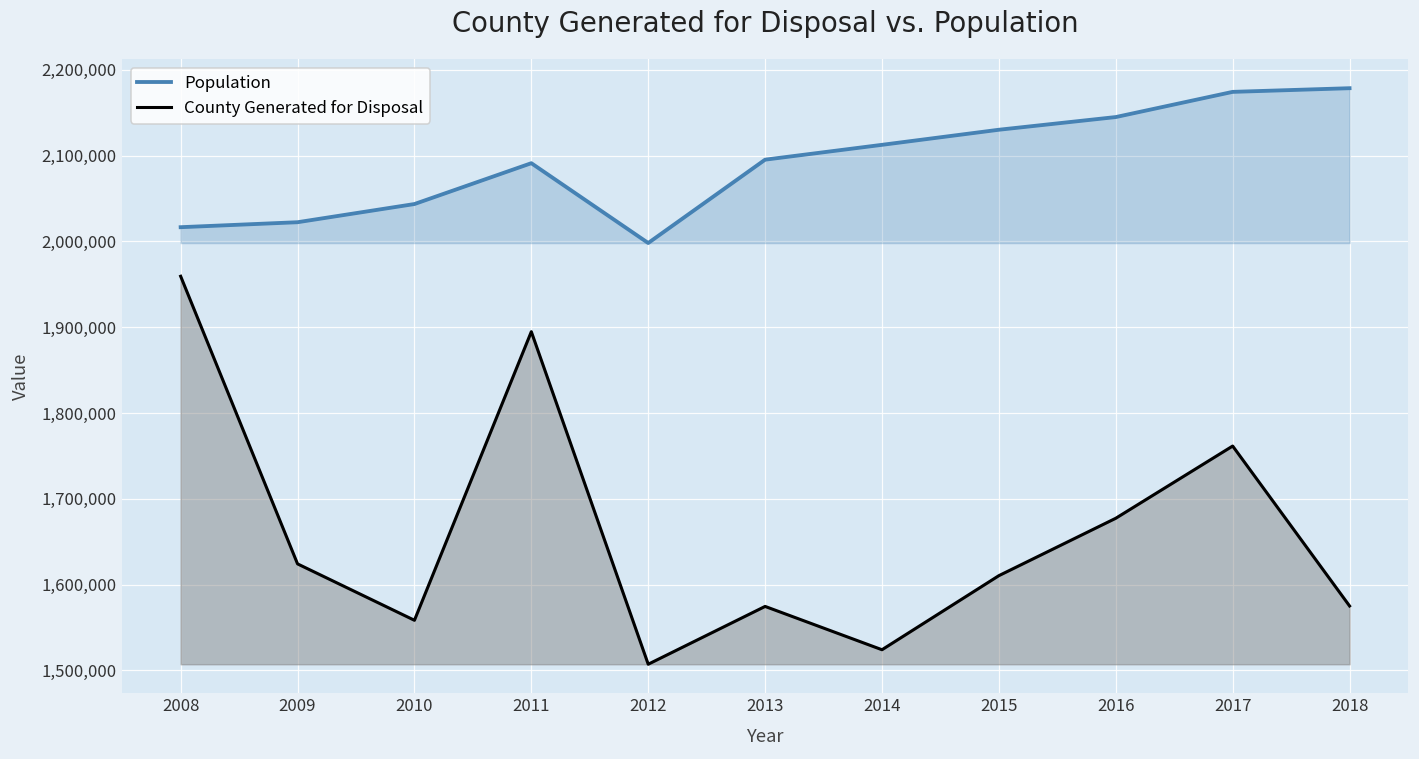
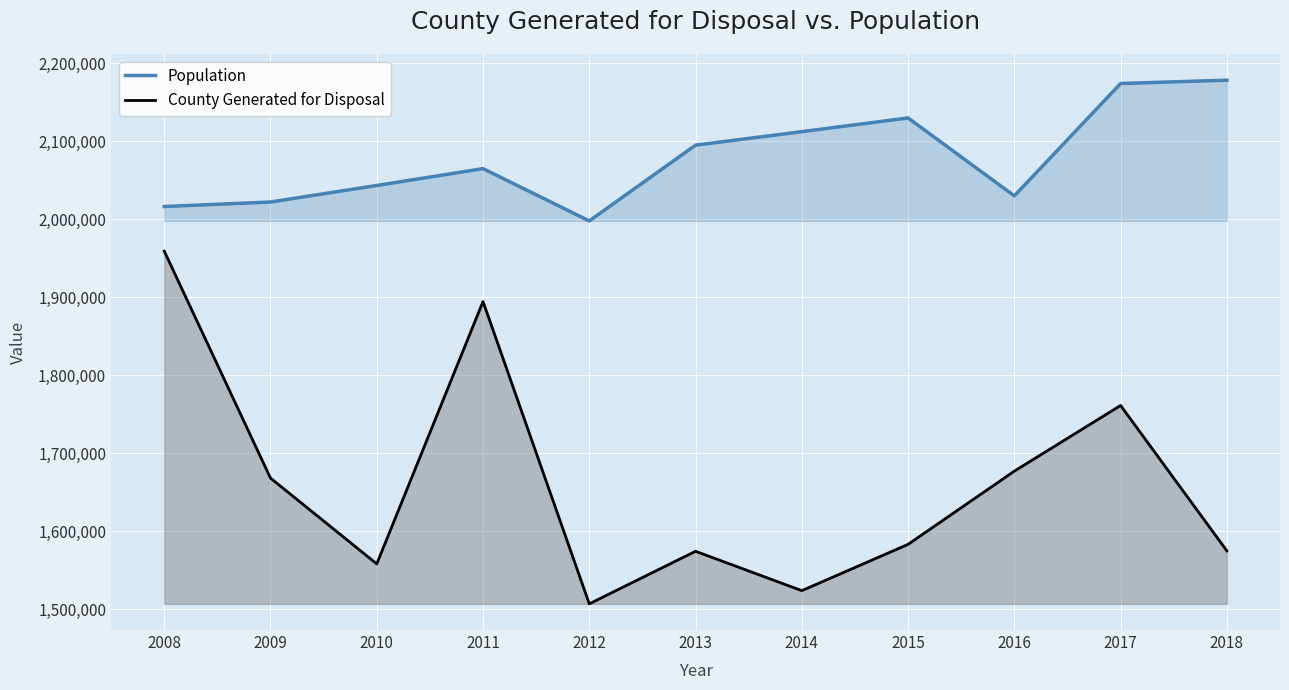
County Generated for Disposal, 2009: 1,620,000 -> 1,670,000
Population, 2011: 2,090,000 -> 2,070,000
County Generated for Disposal, 2015: 1,610,000 -> 1,580,000
Population, 2016: 2,140,000 -> 2,030,000
